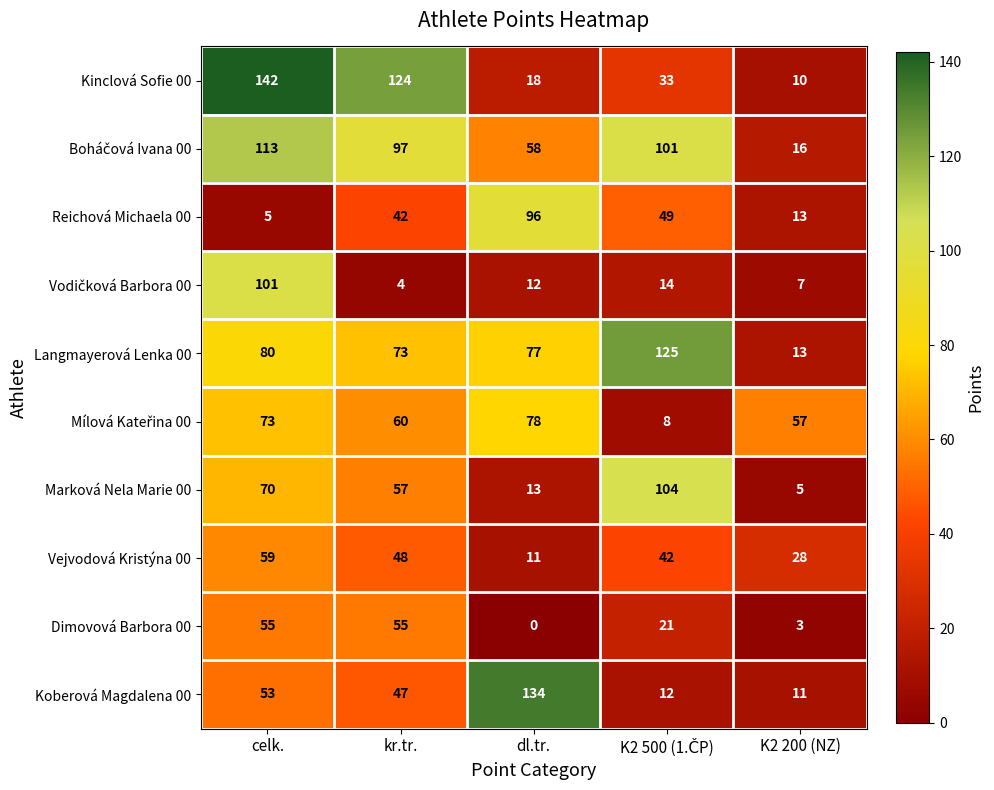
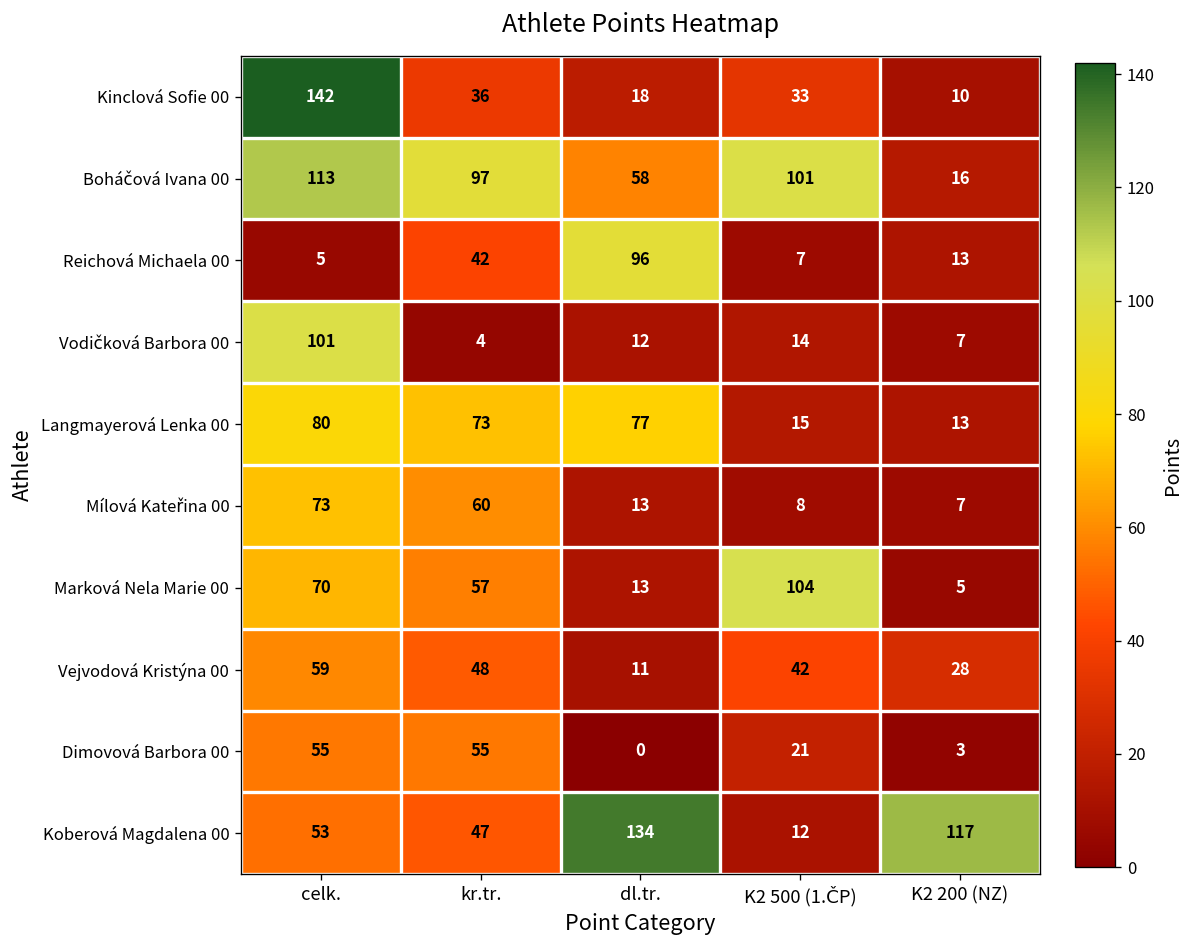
Kinclová Sofie 00, kr.tr.: 124 -> 36
Reichová Michaela 00, K2 500 (1.ČP): 49 -> 7
Langmayerová Lenka 00, K2 500 (1.ČP): 125 -> 15
Mílová Kateřina 00, dl.tr.: 78 -> 13
Mílová Kateřina 00, K2 200 (NZ): 57 -> 7
Koberová Magdalena 00, K2 200 (NZ): 11 -> 117
